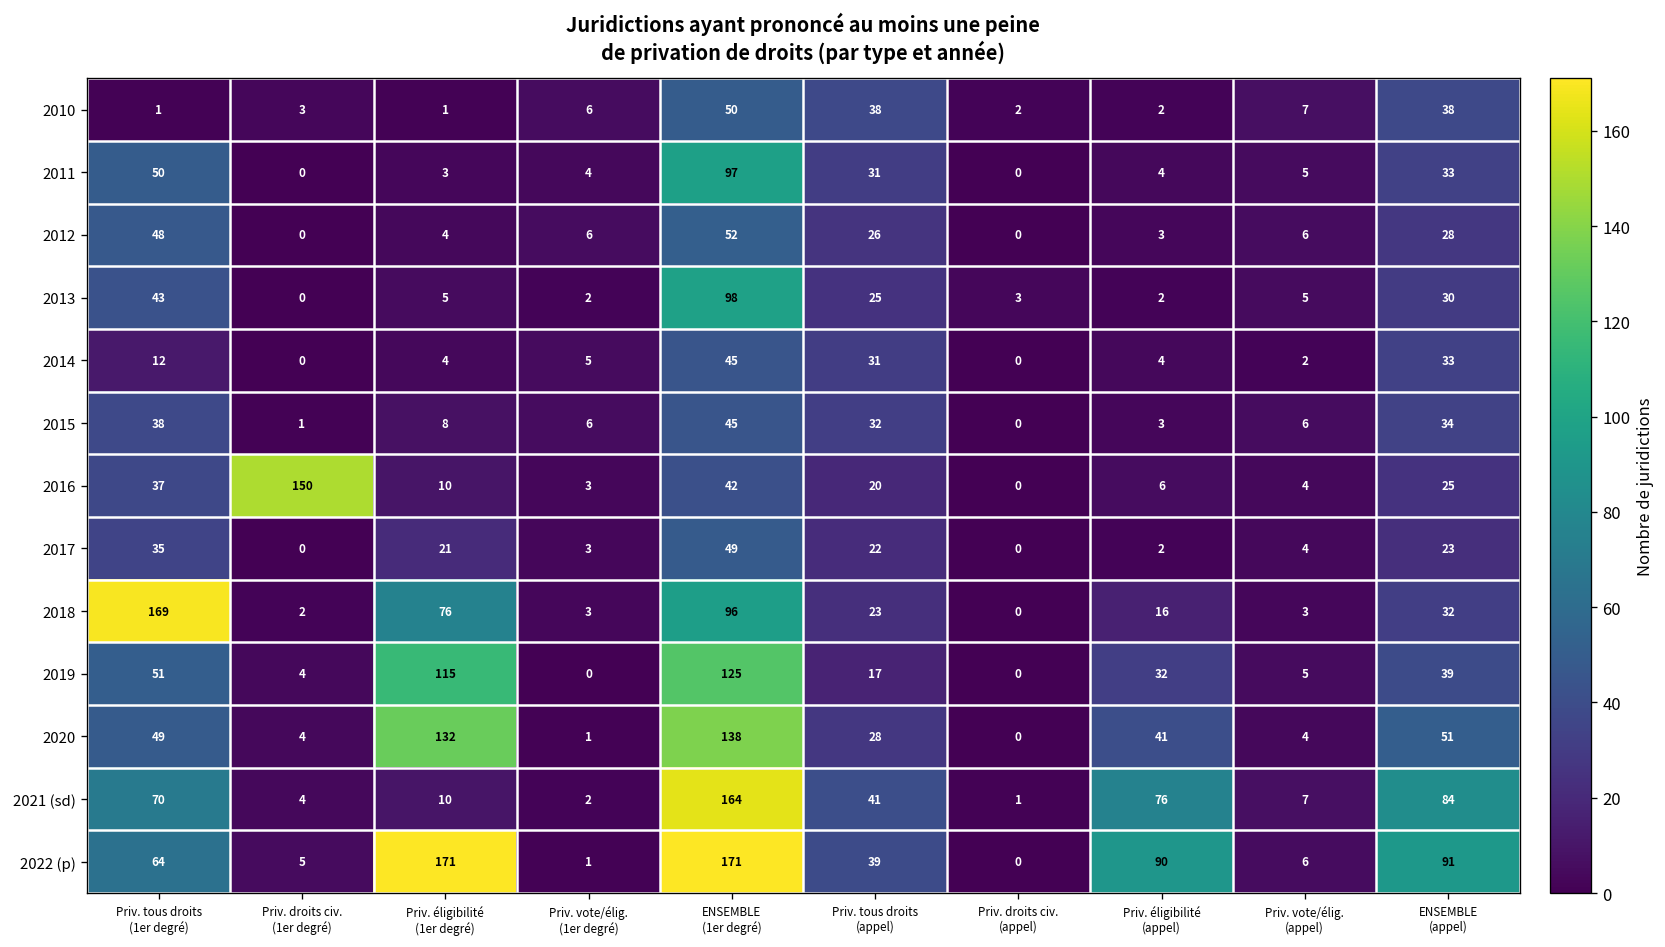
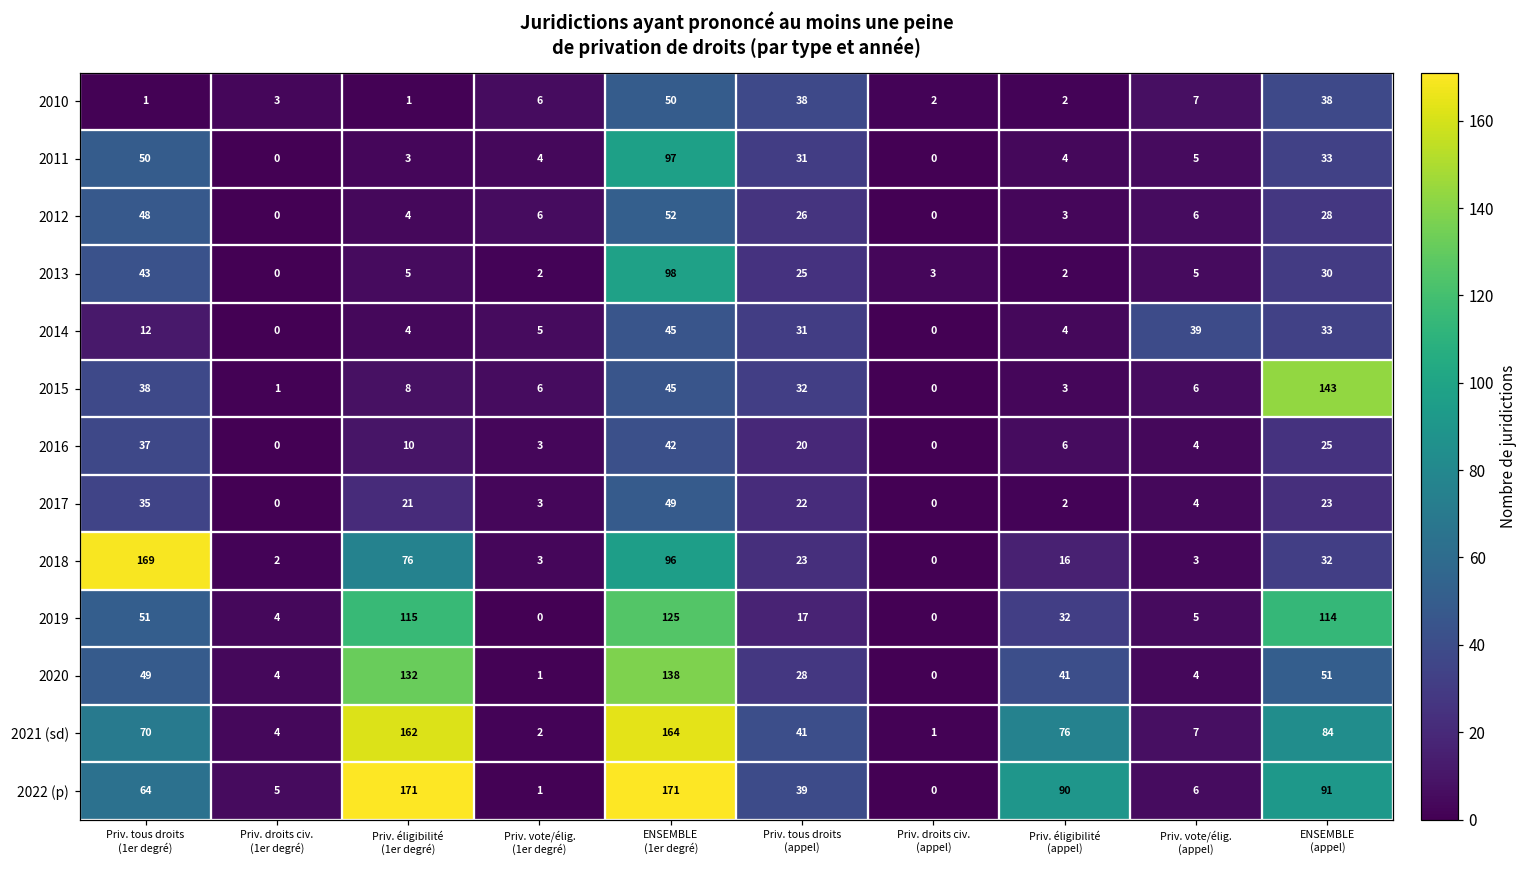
2014, Priv. vote/élig. (appel): 2 -> 39
2015, ENSEMBLE (appel): 34 -> 143
2016, Priv. droits civ. (1er degré): 150 -> 0
2019, ENSEMBLE (appel): 39 -> 114
2021 (sd), Priv. éligibilité (1er degré): 10 -> 162
